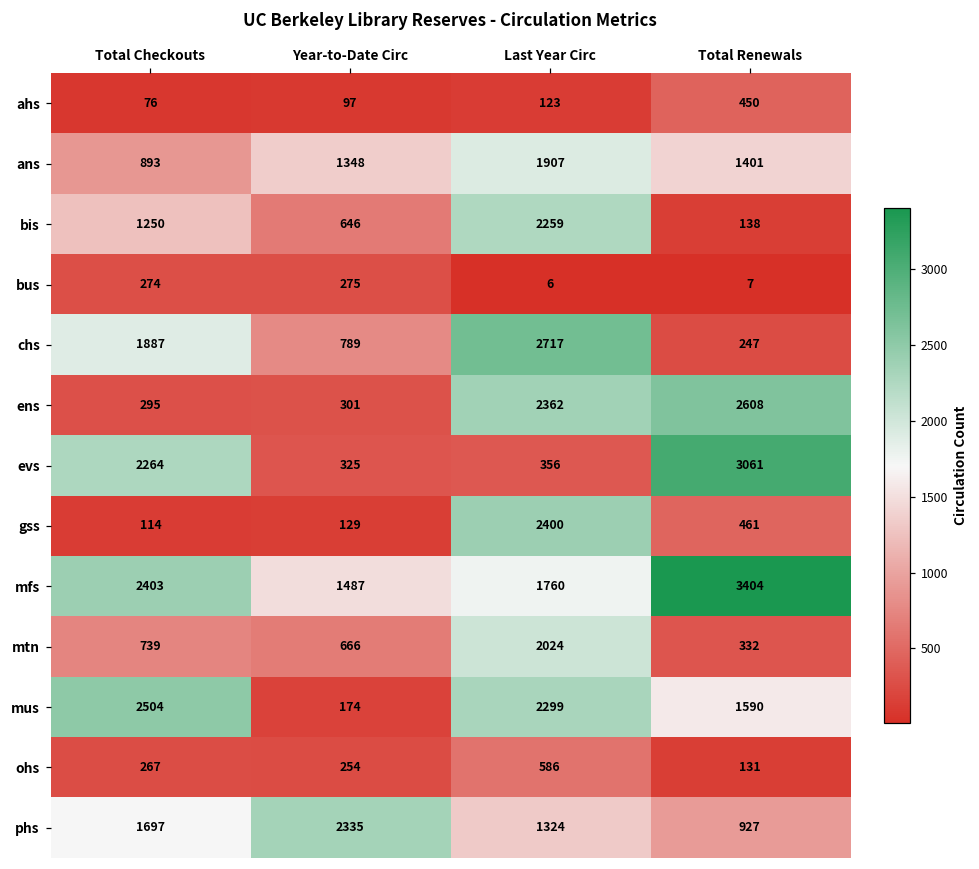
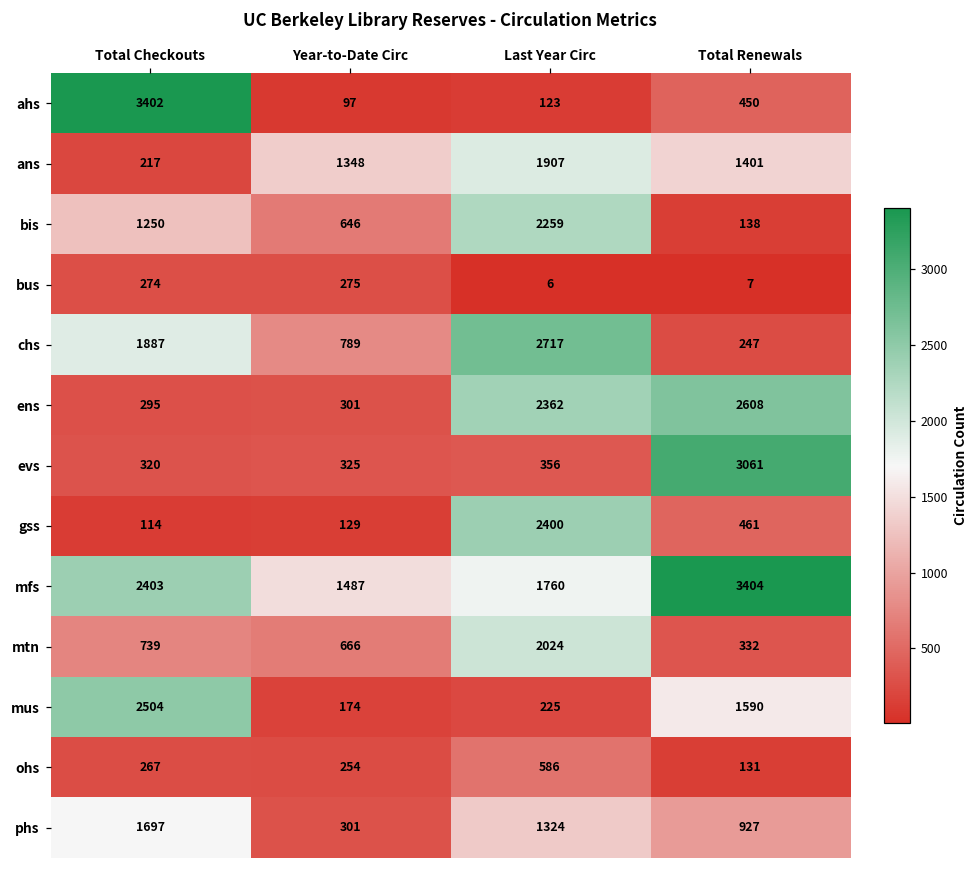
ahs, Total Checkouts: 76 -> 3402
ans, Total Checkouts: 893 -> 217
evs, Total Checkouts: 2264 -> 320
mus, Last Year Circ: 2299 -> 225
phs, Year-to-Date Circ: 2335 -> 301
